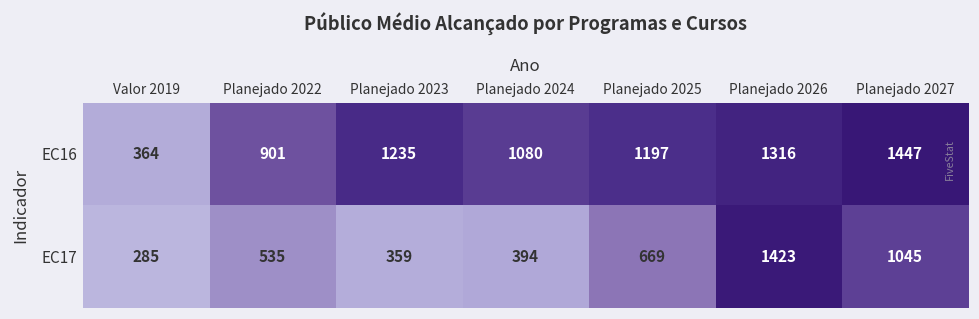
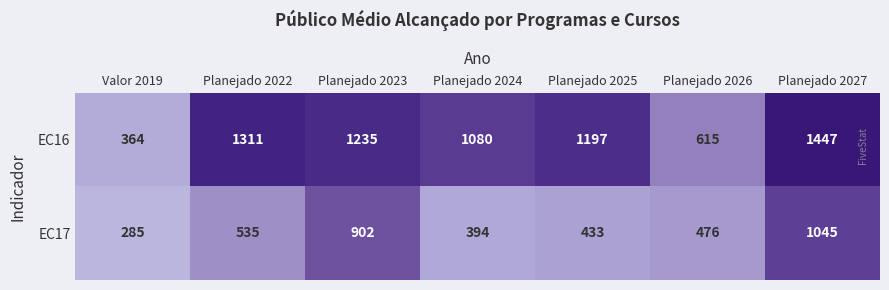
EC16, Planejado 2022: 901 -> 1311
EC16, Planejado 2026: 1316 -> 615
EC17, Planejado 2023: 359 -> 902
EC17, Planejado 2025: 669 -> 433
EC17, Planejado 2026: 1423 -> 476
